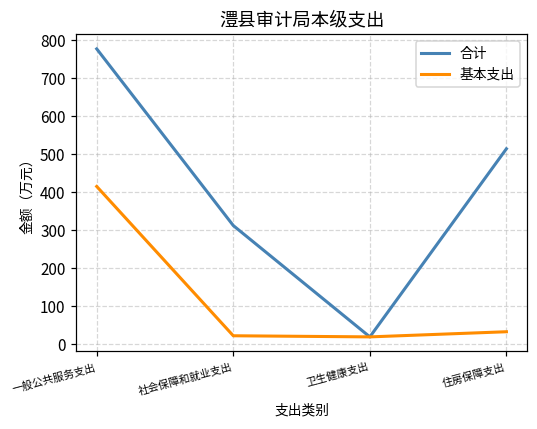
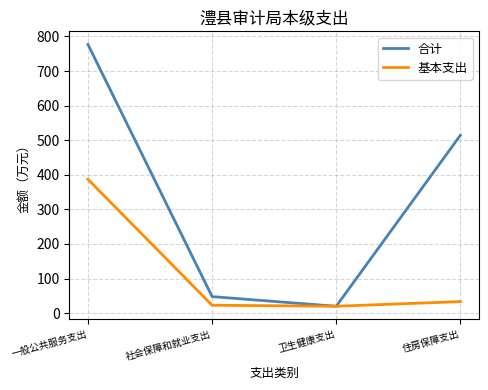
基本支出, 一般公共服务支出: 420 -> 390
合计, 社会保障和就业支出: 310 -> 50
